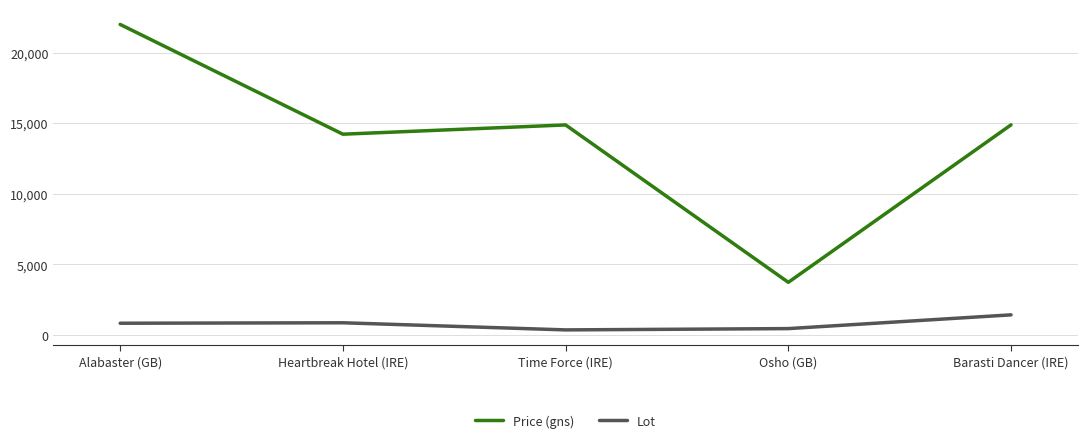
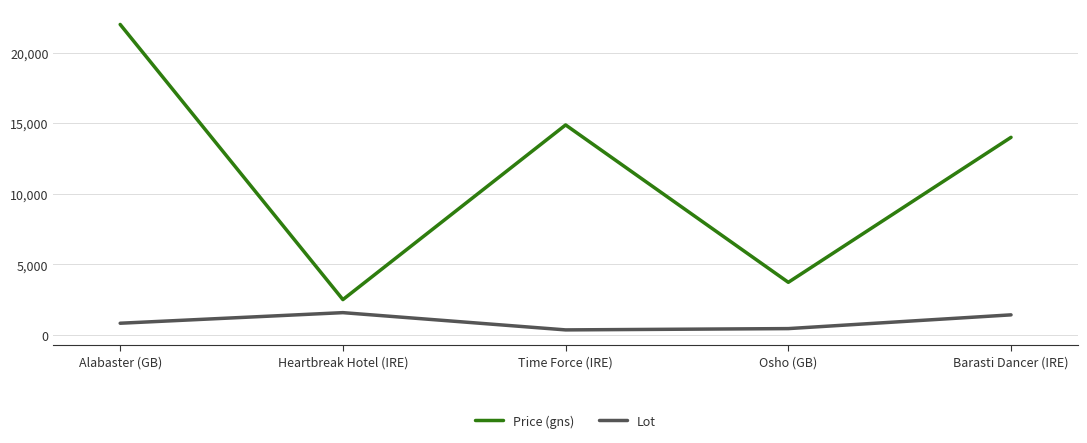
Price (gns), Heartbreak Hotel (IRE): 14,200 -> 2,500
Lot, Heartbreak Hotel (IRE): 900 -> 1,600
Price (gns), Barasti Dancer (IRE): 14,900 -> 14,000
